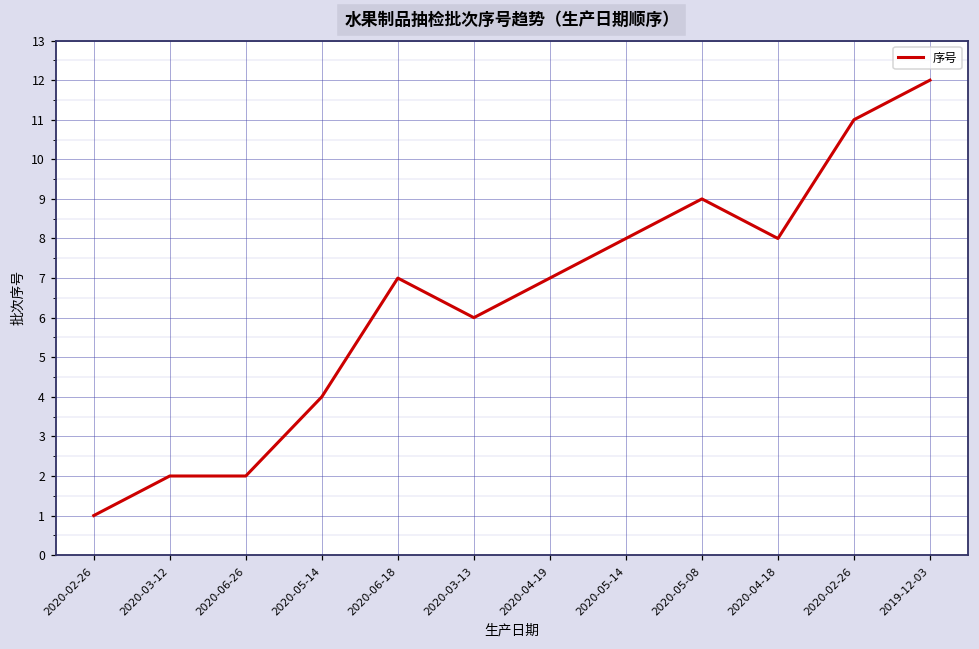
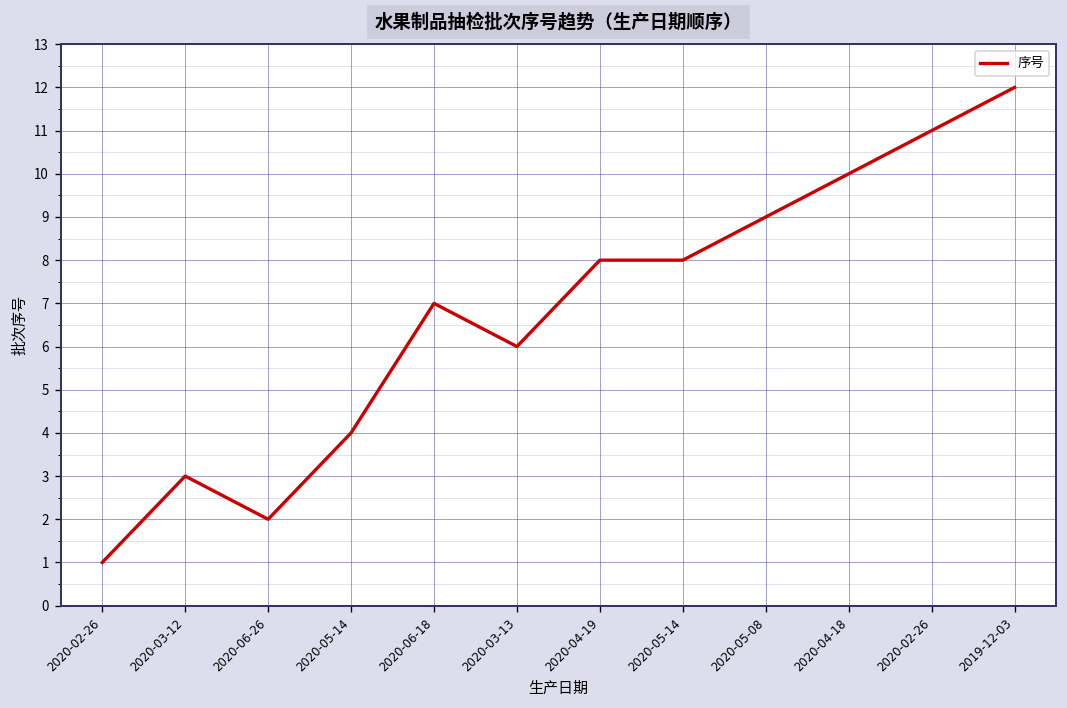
2020-03-12: 2 -> 3
2020-04-19: 7 -> 8
2020-04-18: 8 -> 10
